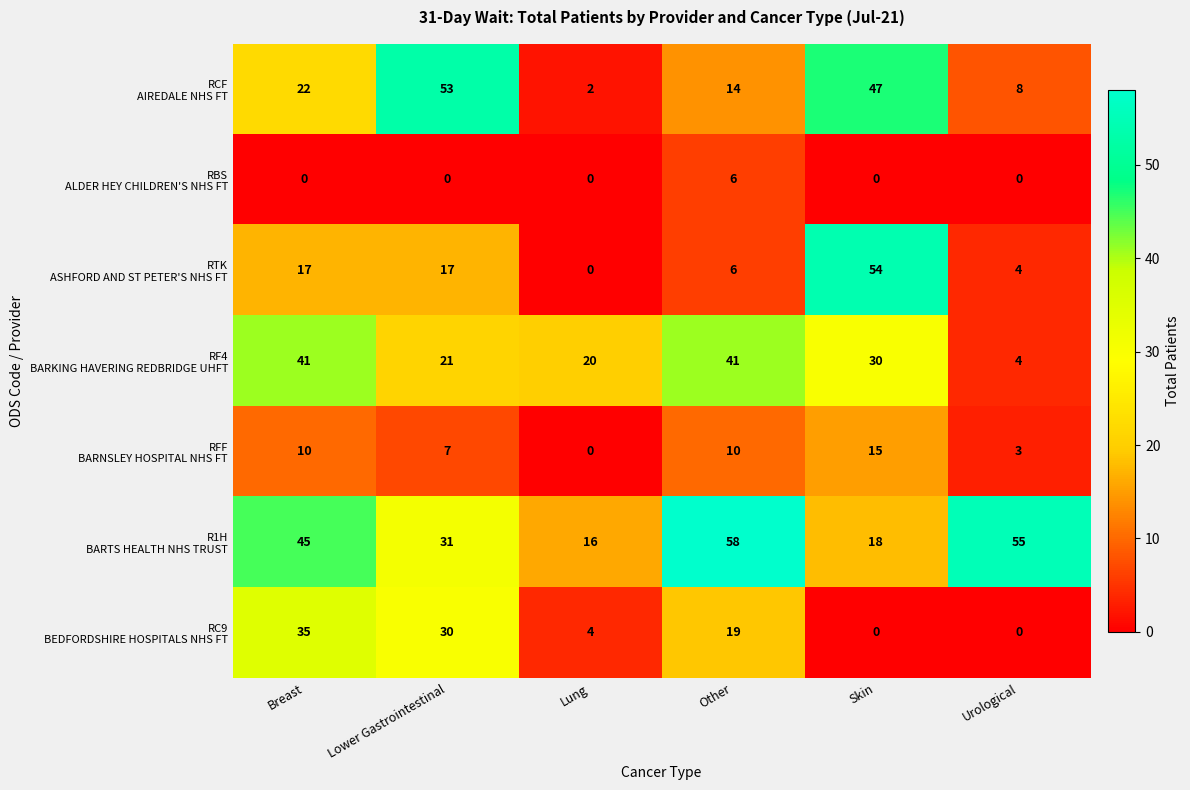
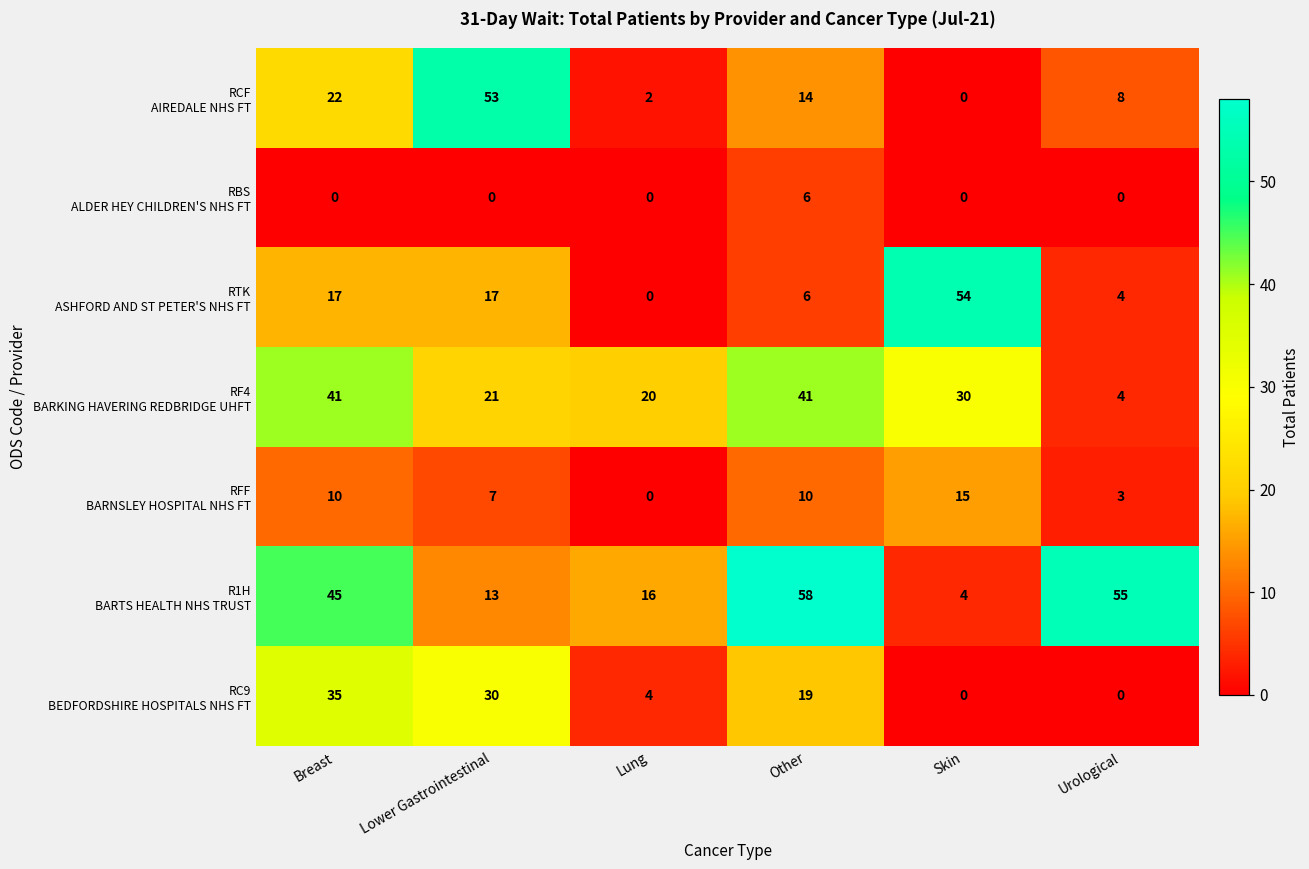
RCF AIREDALE NHS FT, Skin: 47 -> 0
R1H BARTS HEALTH NHS TRUST, Lower Gastrointestinal: 31 -> 13
R1H BARTS HEALTH NHS TRUST, Skin: 18 -> 4
